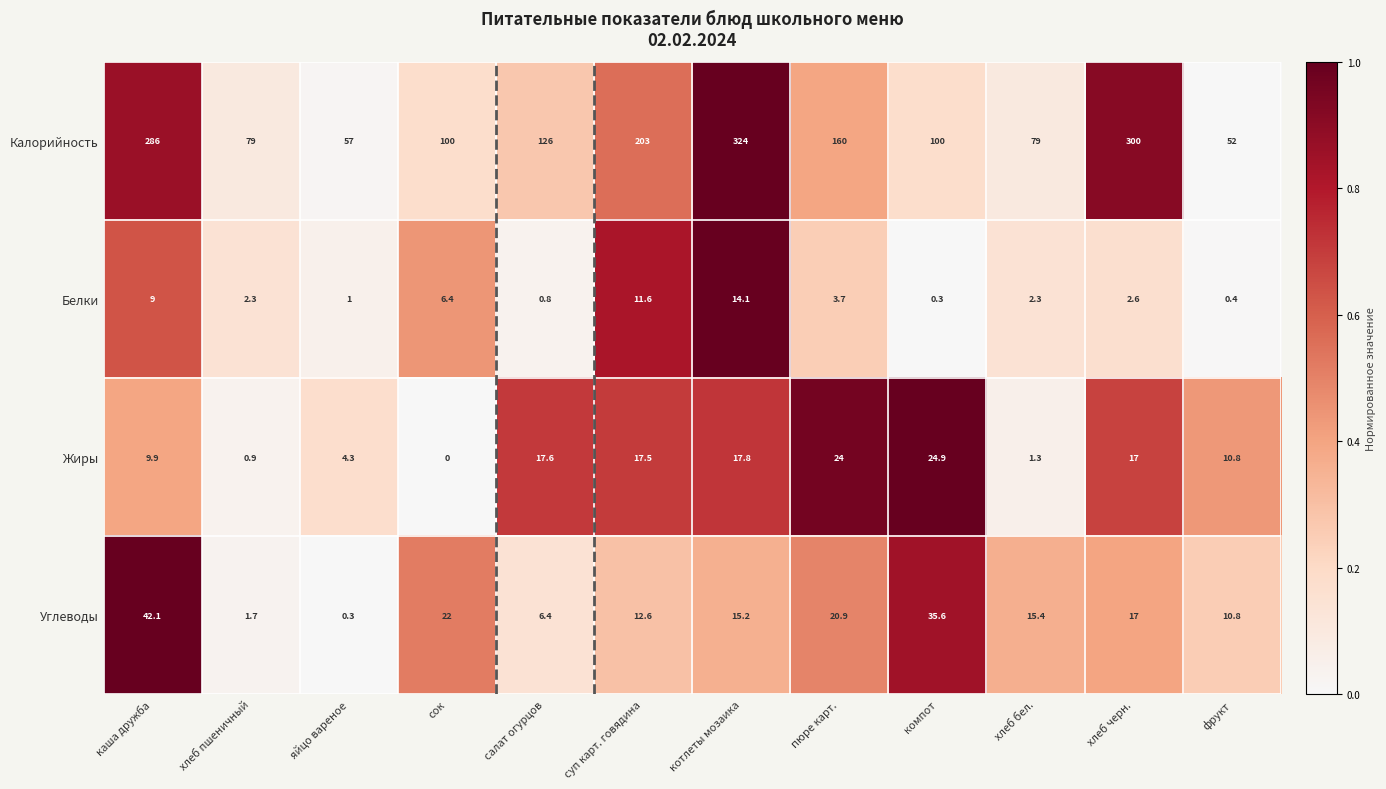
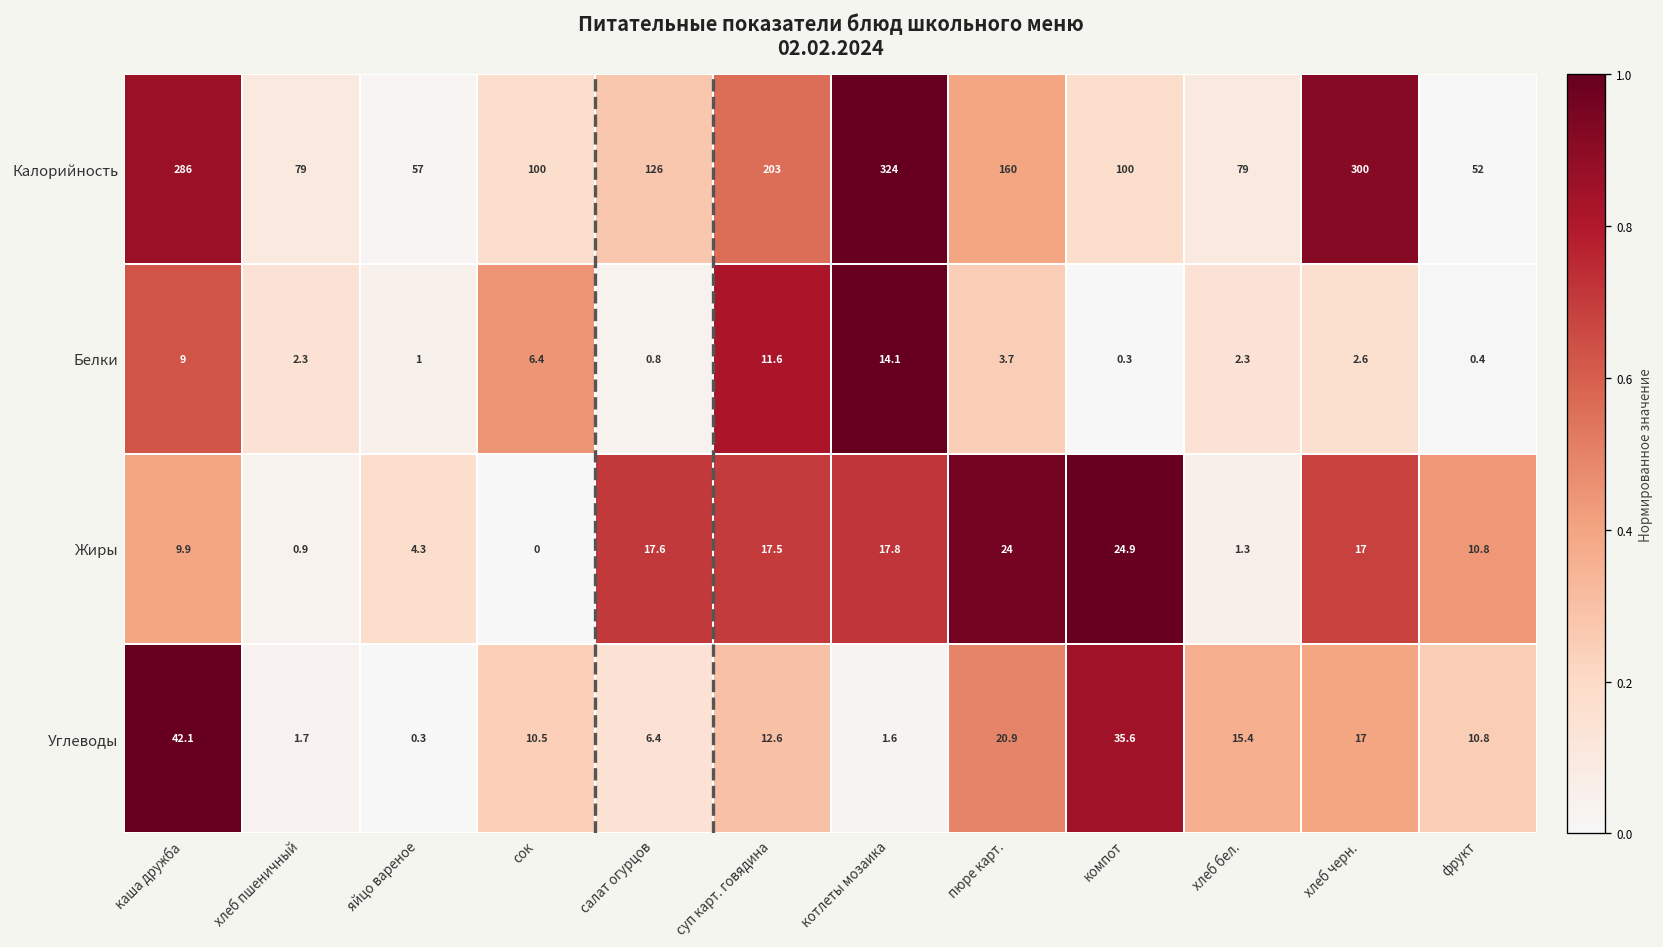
Углеводы, сок: 22 -> 10.5
Углеводы, котлеты мозаика: 15.2 -> 1.6
